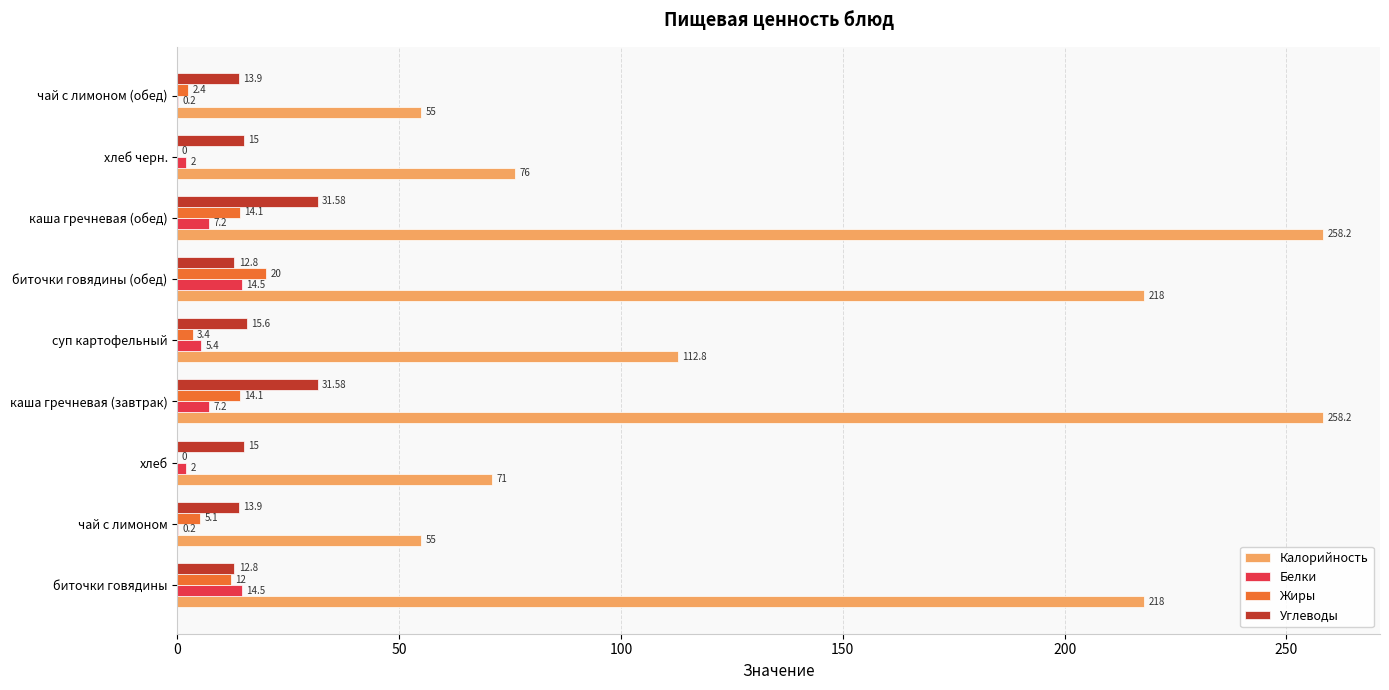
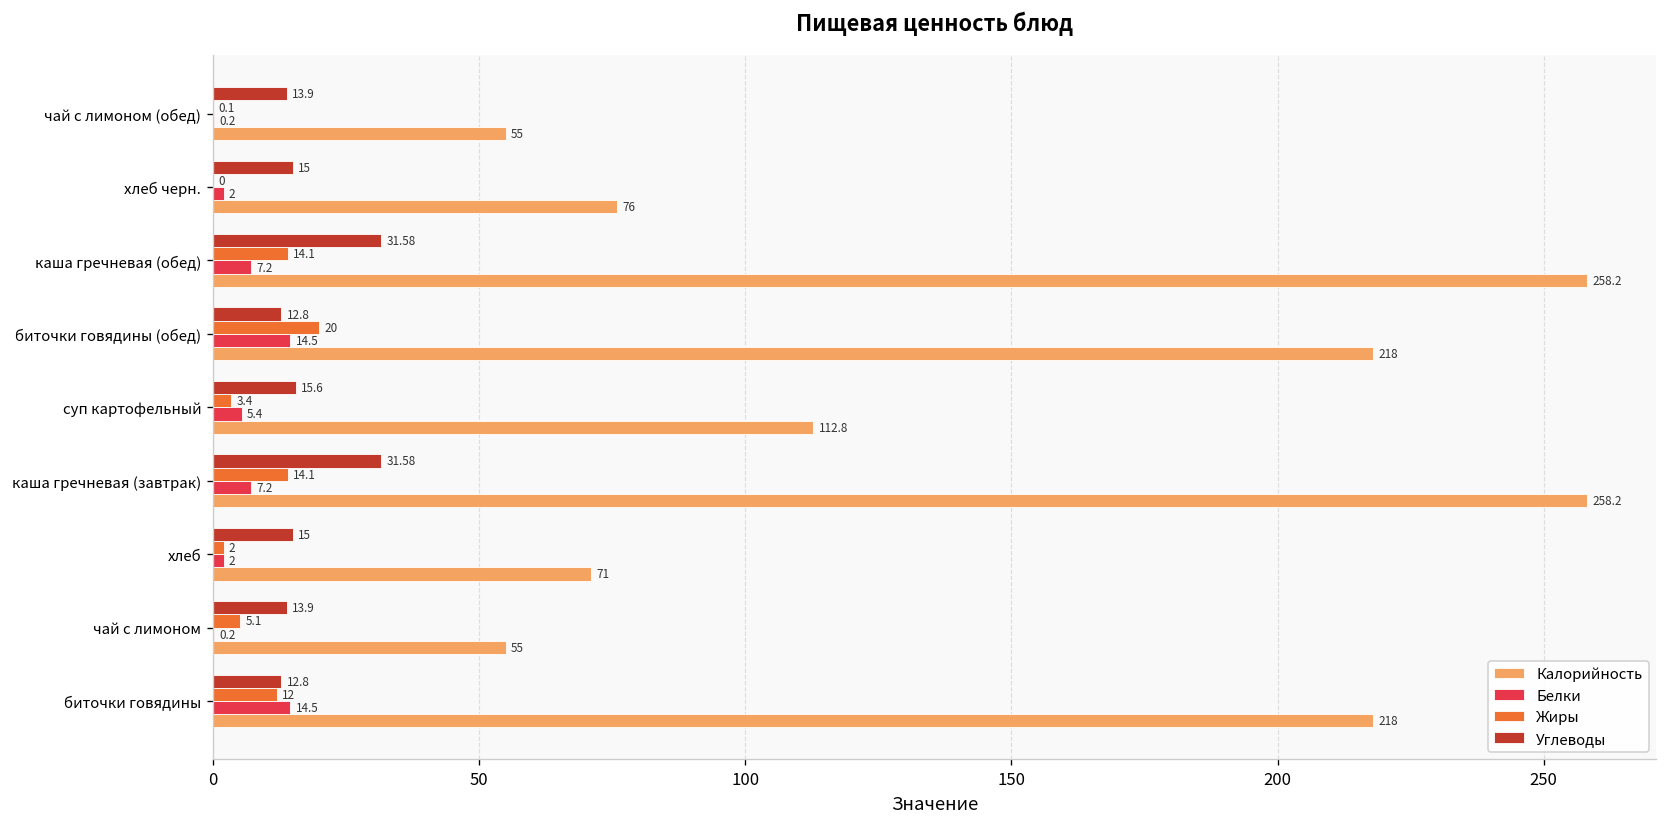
Жиры, чай с лимоном (обед): 2.4 -> 0.1
Жиры, хлеб: 0 -> 2
